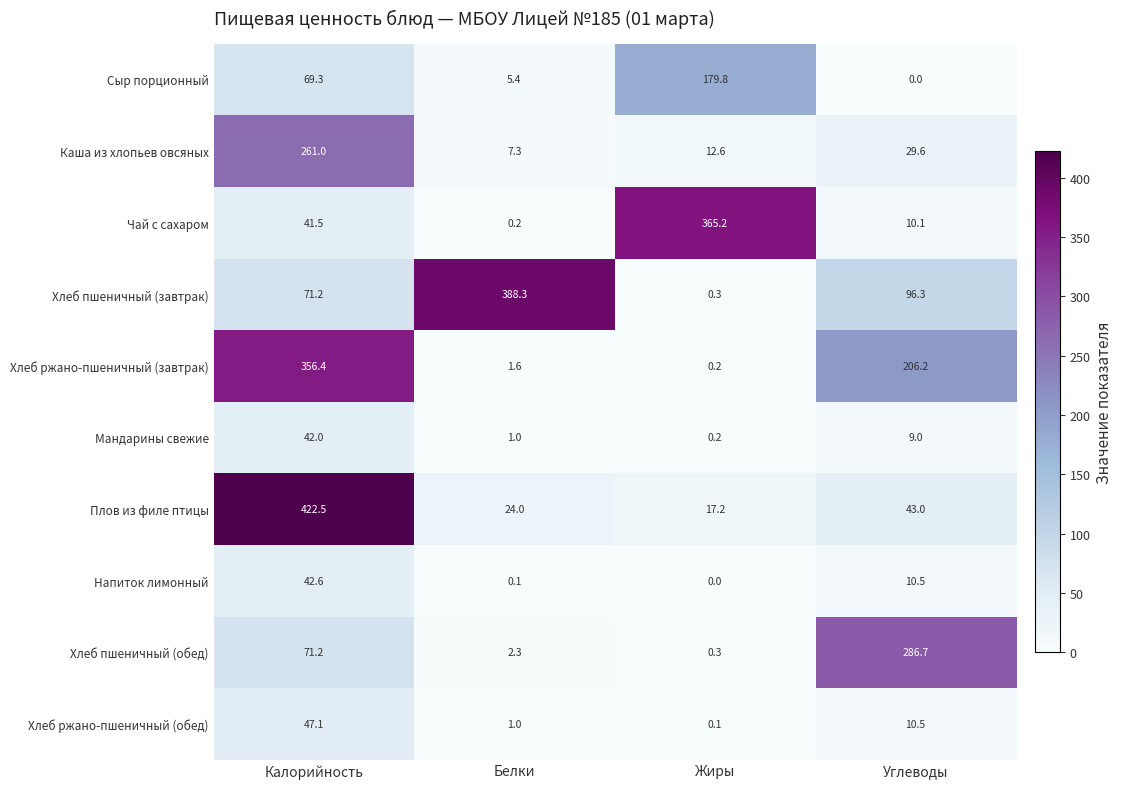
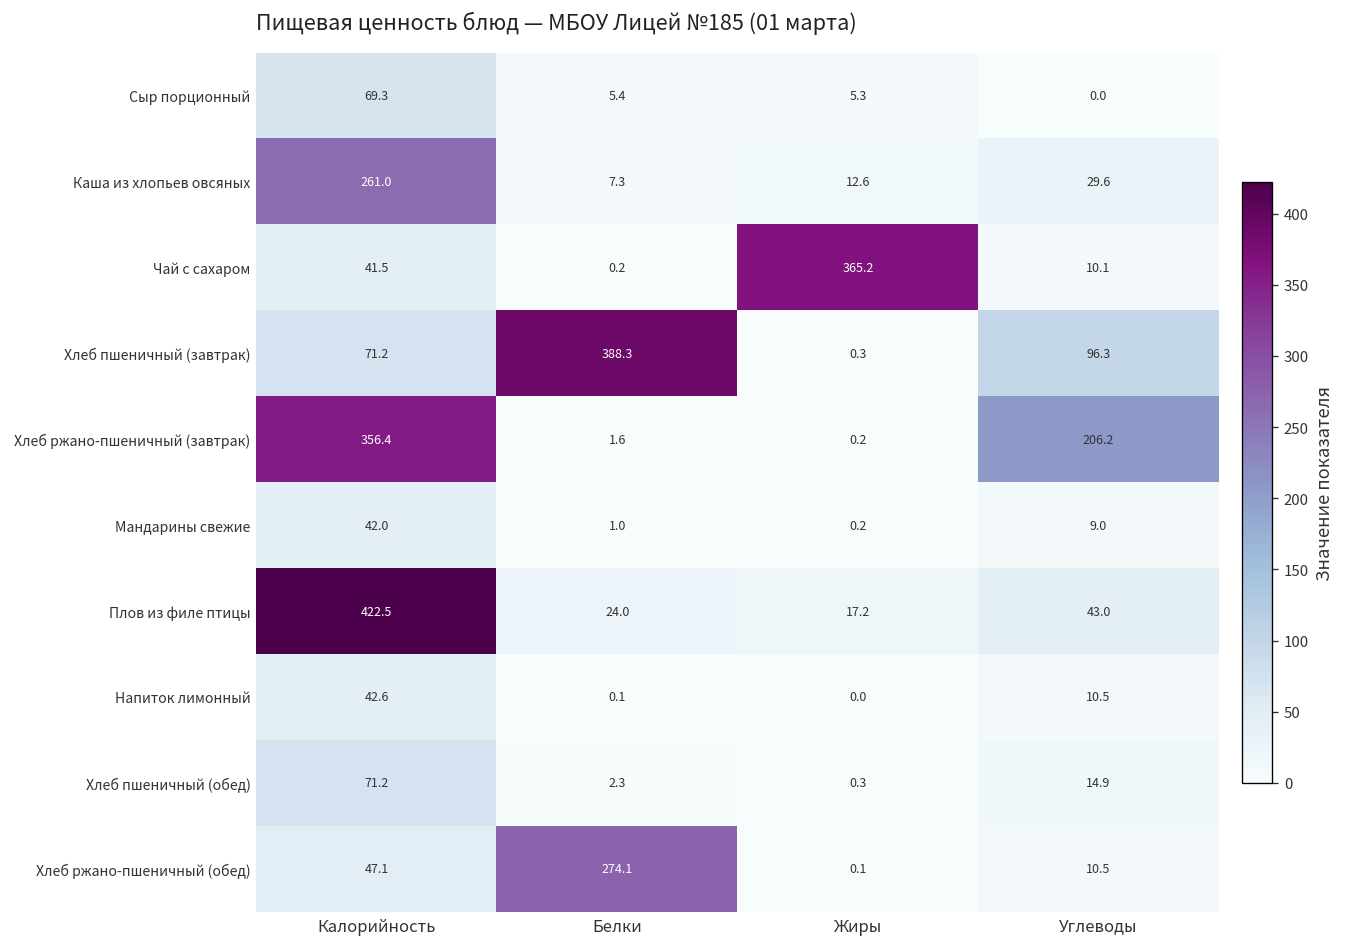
Сыр порционный, Жиры: 179.8 -> 5.3
Хлеб пшеничный (обед), Углеводы: 286.7 -> 14.9
Хлеб ржано-пшеничный (обед), Белки: 1.0 -> 274.1
